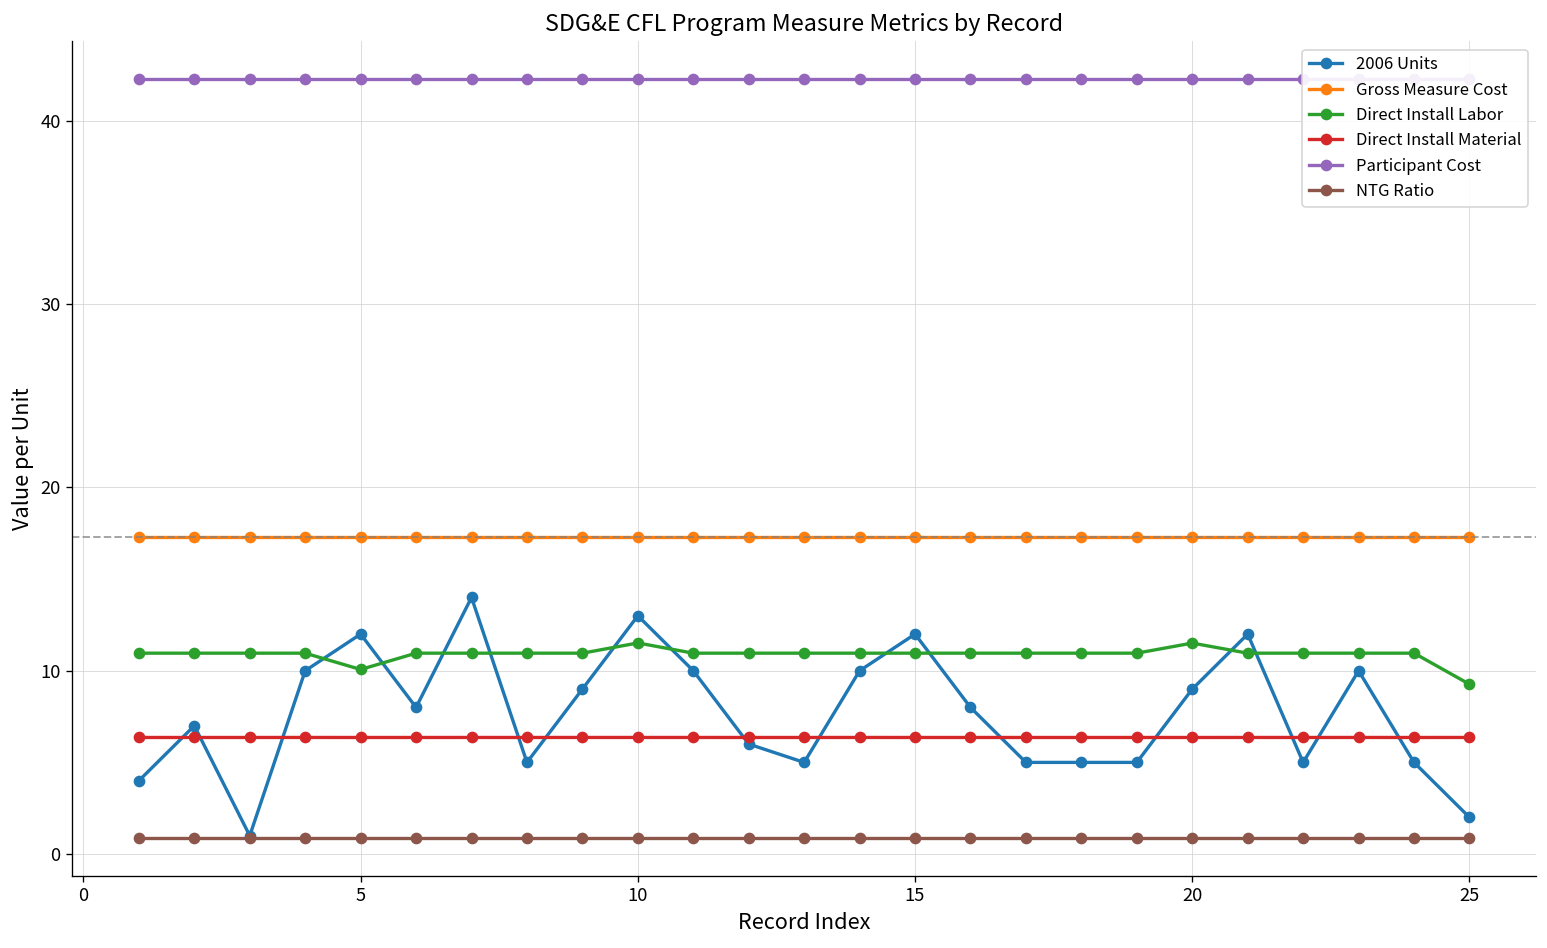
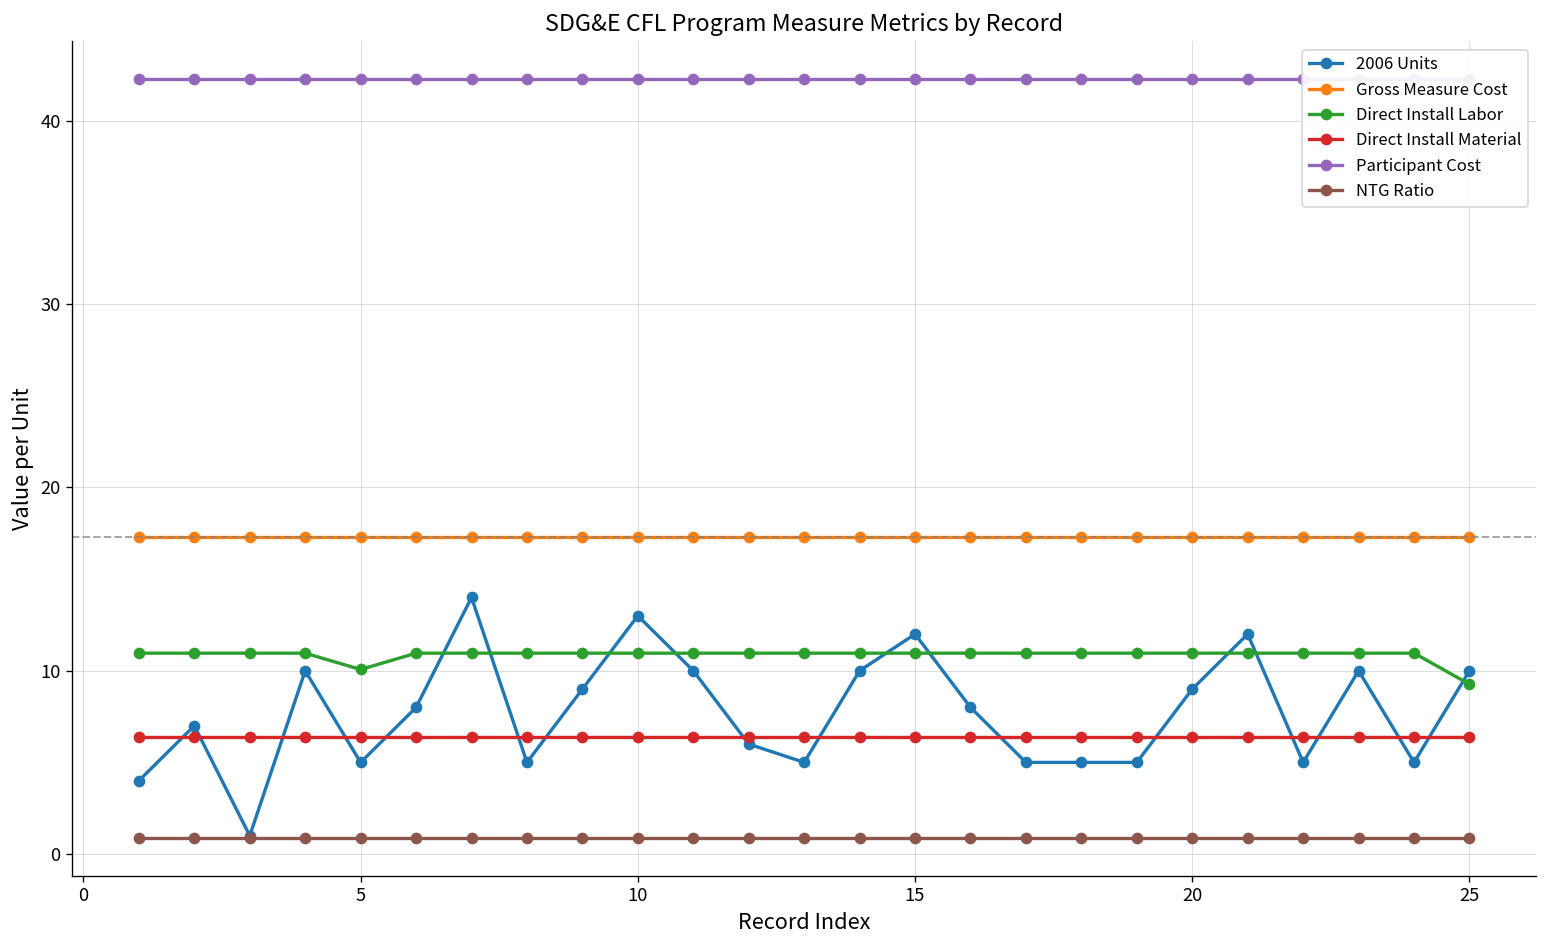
2006 Units, 5: 12 -> 5
Direct Install Labor, 10: 11.5 -> 11.0
Direct Install Labor, 20: 11.5 -> 11.0
2006 Units, 25: 2 -> 10
